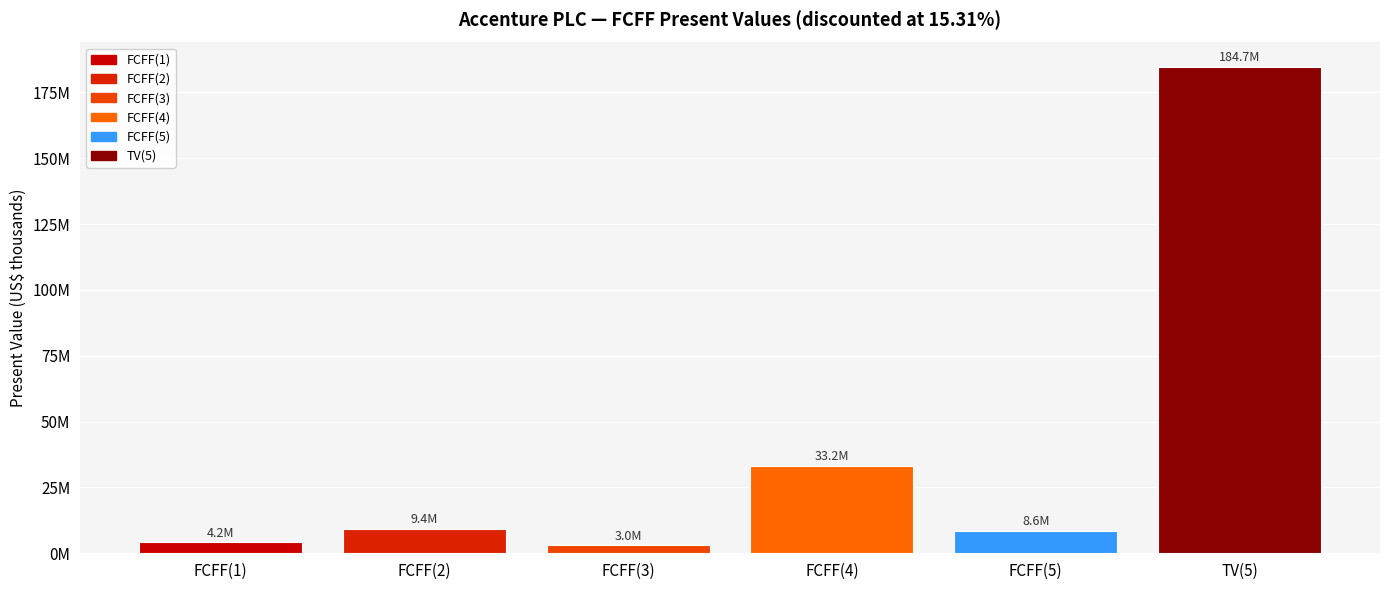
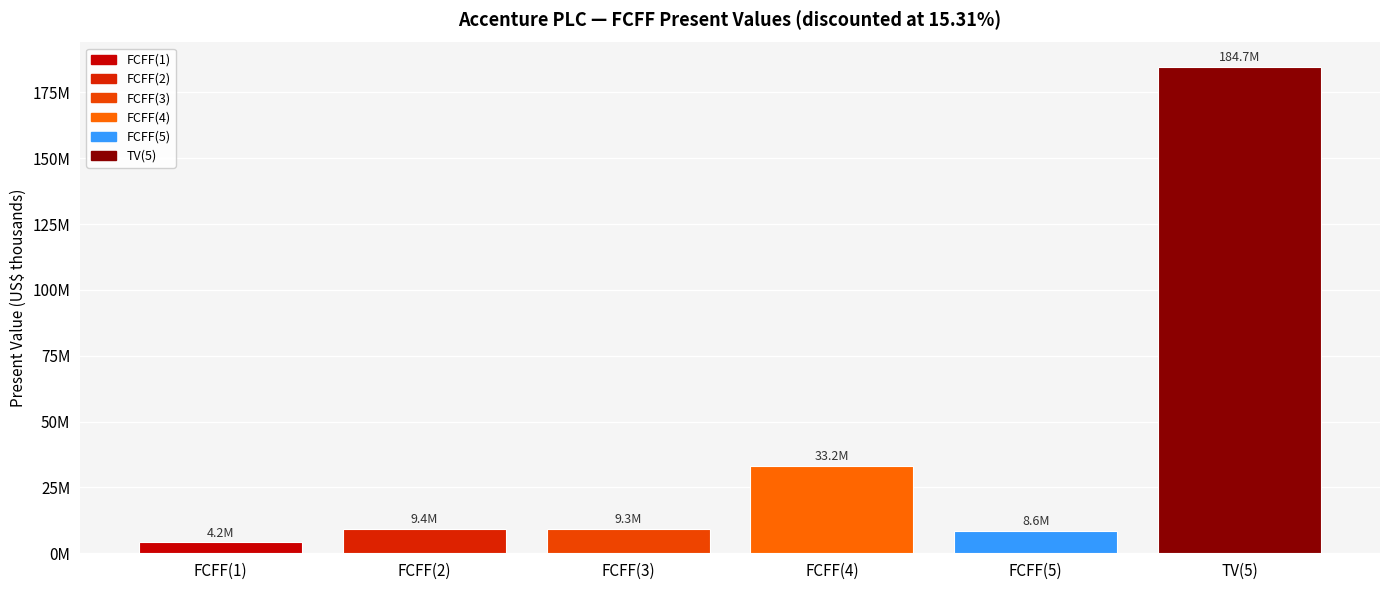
FCFF(3): 3.0M -> 9.3M
